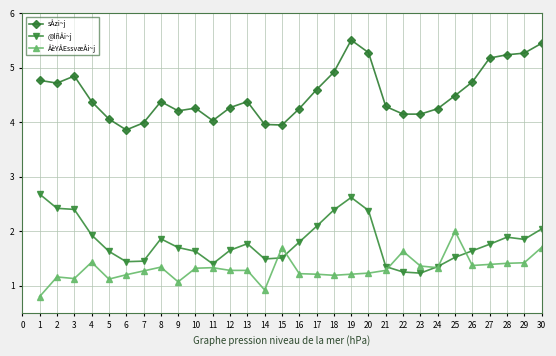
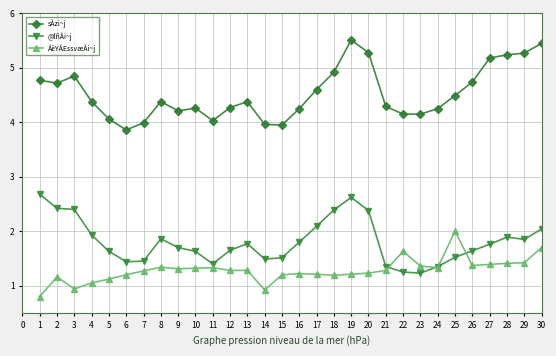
ÅèYÅEssvæÅi~j, 3: 1.1 -> 0.9
ÅèYÅEssvæÅi~j, 4: 1.4 -> 1.1
ÅèYÅEssvæÅi~j, 9: 1.1 -> 1.3
ÅèYÅEssvæÅi~j, 15: 1.7 -> 1.2
